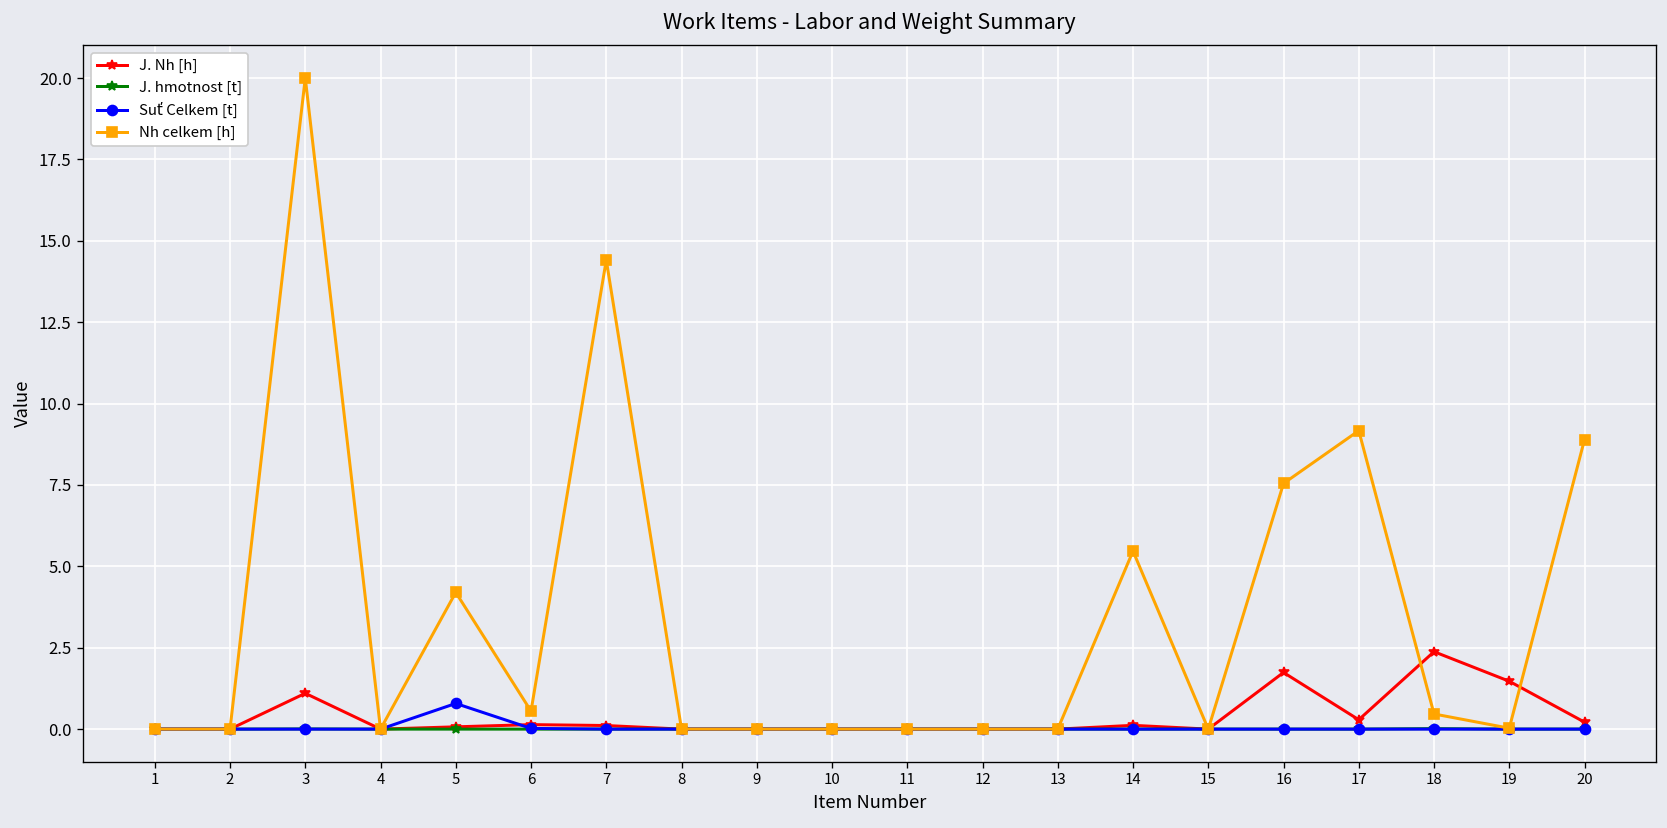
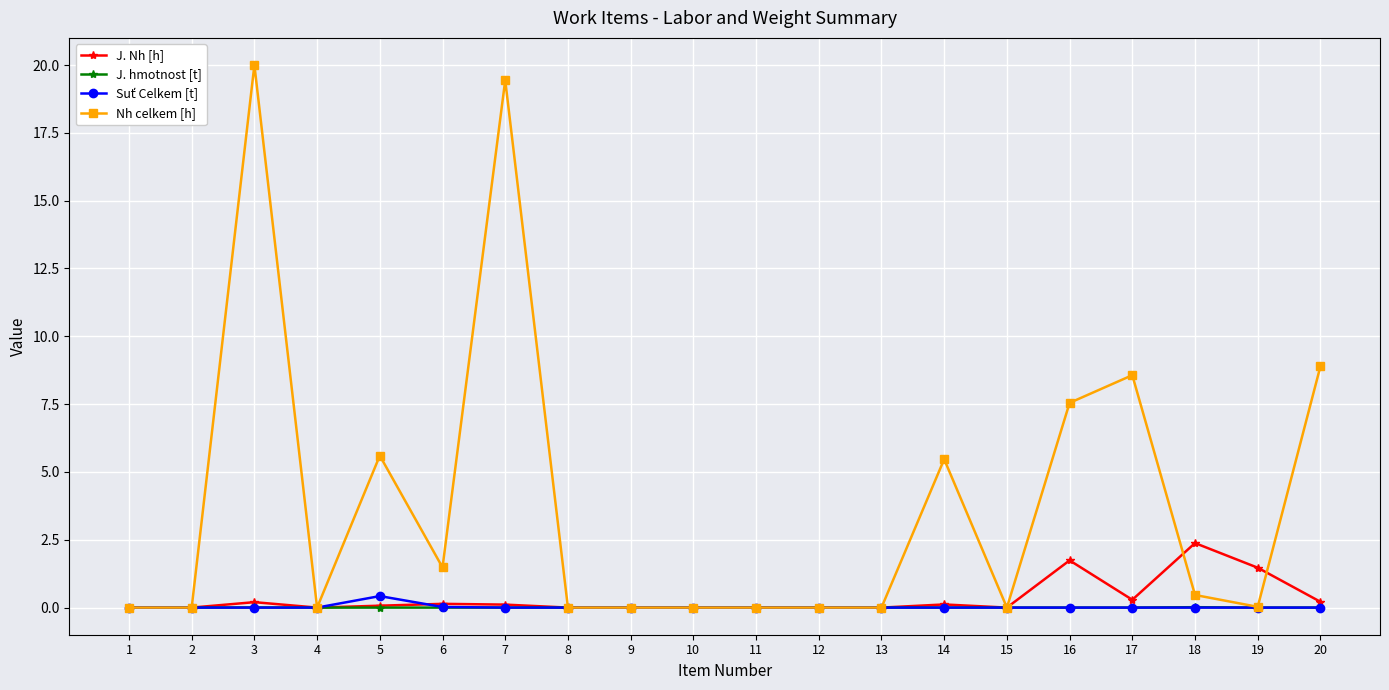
J. Nh [h], 3: 1.1 -> 0.2
Suť Celkem [t], 5: 0.8 -> 0.4
Nh celkem [h], 5: 4.2 -> 5.6
Nh celkem [h], 6: 0.6 -> 1.5
Nh celkem [h], 7: 14.4 -> 19.4
Nh celkem [h], 17: 9.2 -> 8.6
